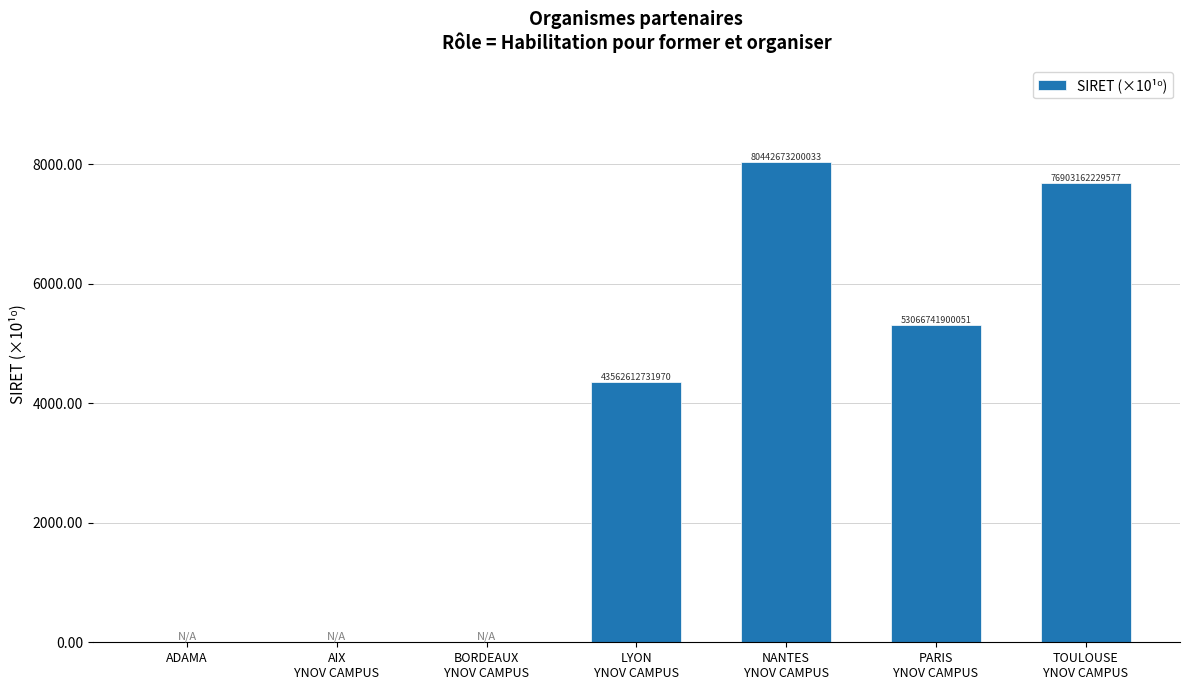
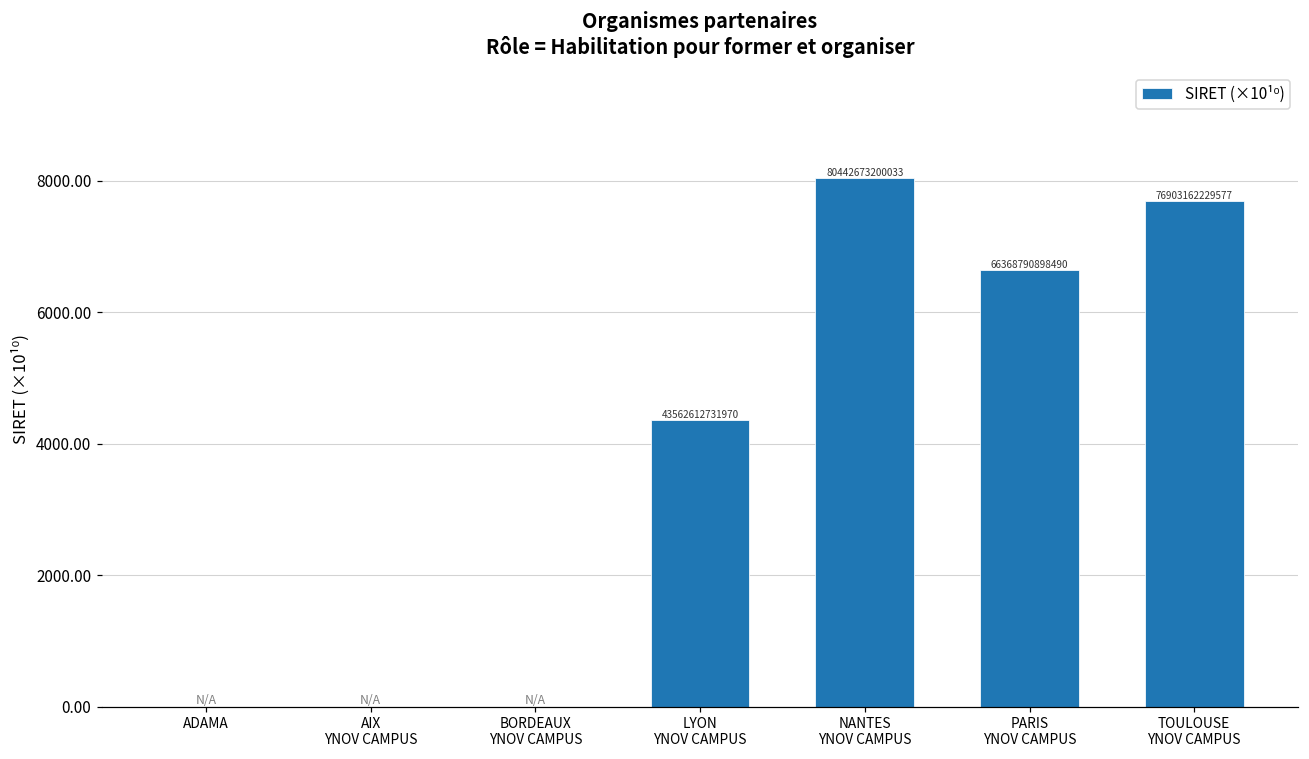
PARIS YNOV CAMPUS: 53066741900051 -> 66368790898490
